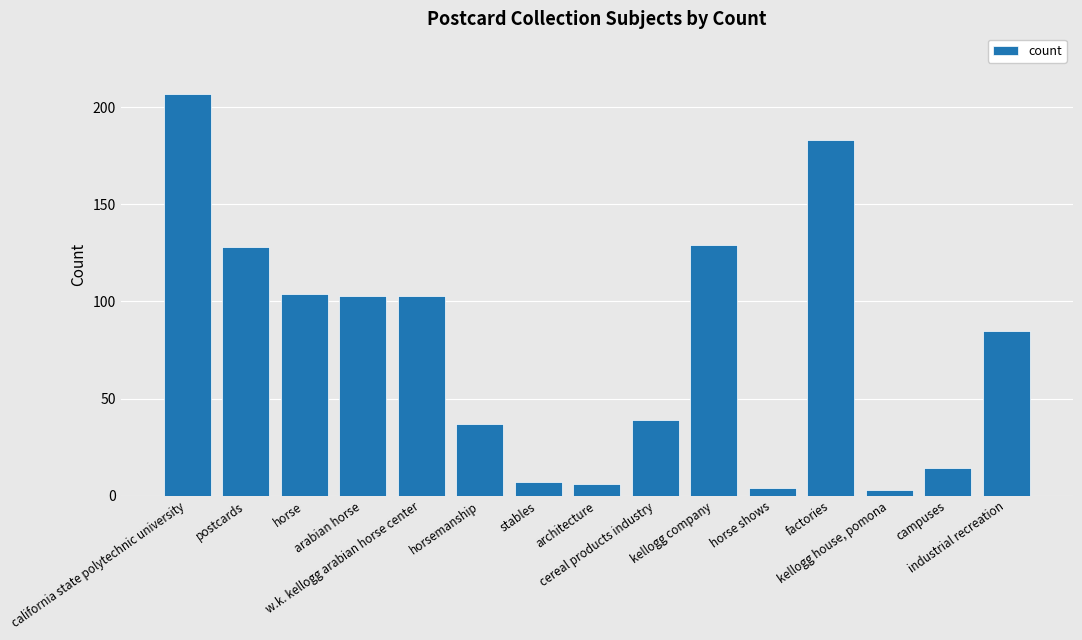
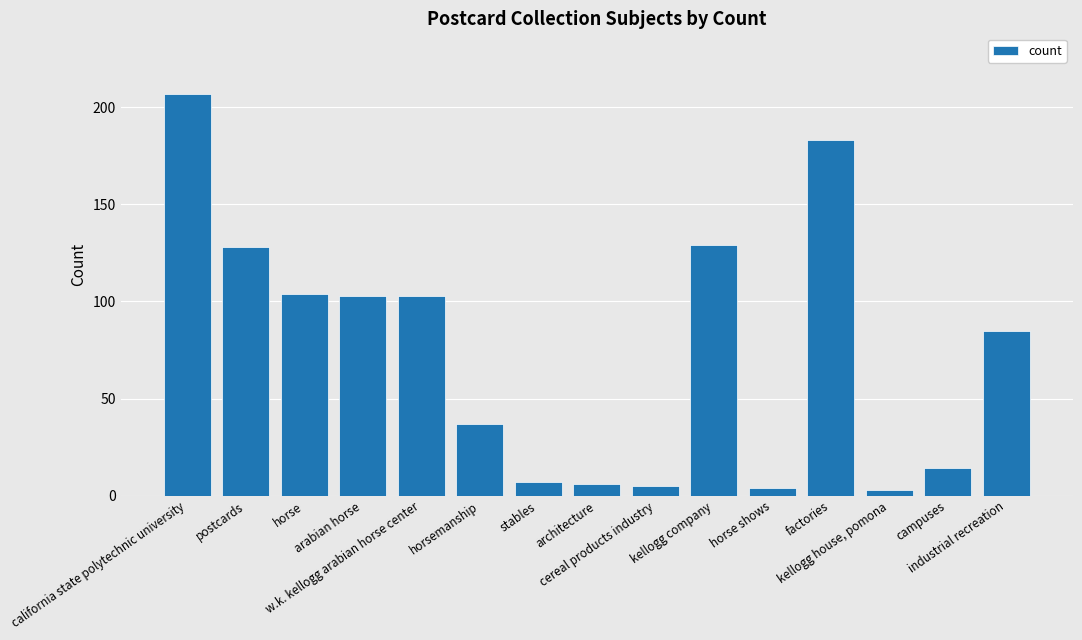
cereal products industry: 39 -> 5
